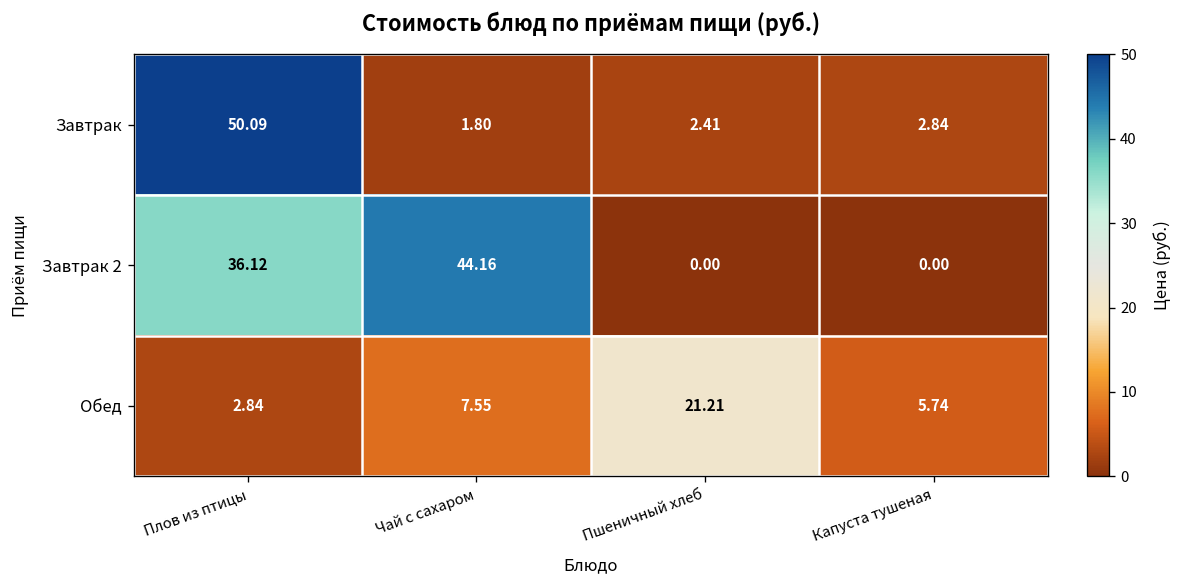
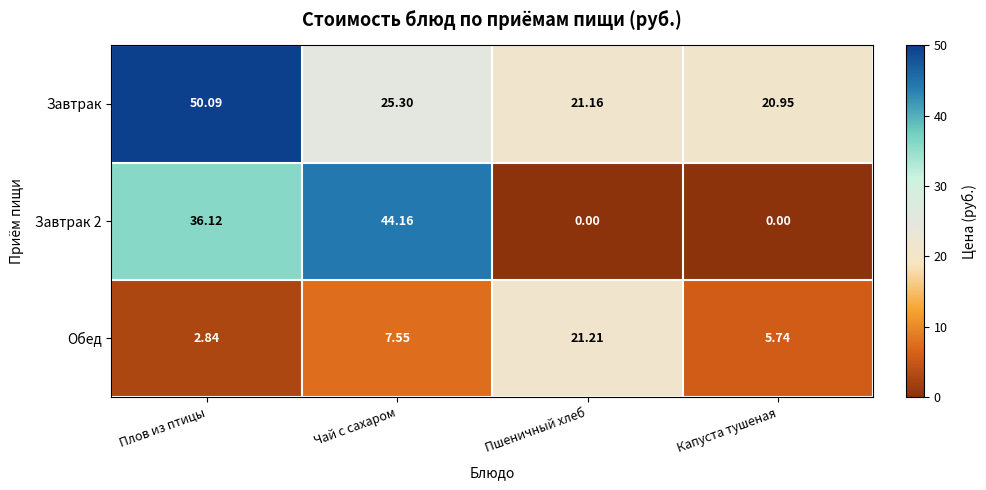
Завтрак, Чай с сахаром: 1.80 -> 25.30
Завтрак, Пшеничный хлеб: 2.41 -> 21.16
Завтрак, Капуста тушеная: 2.84 -> 20.95
